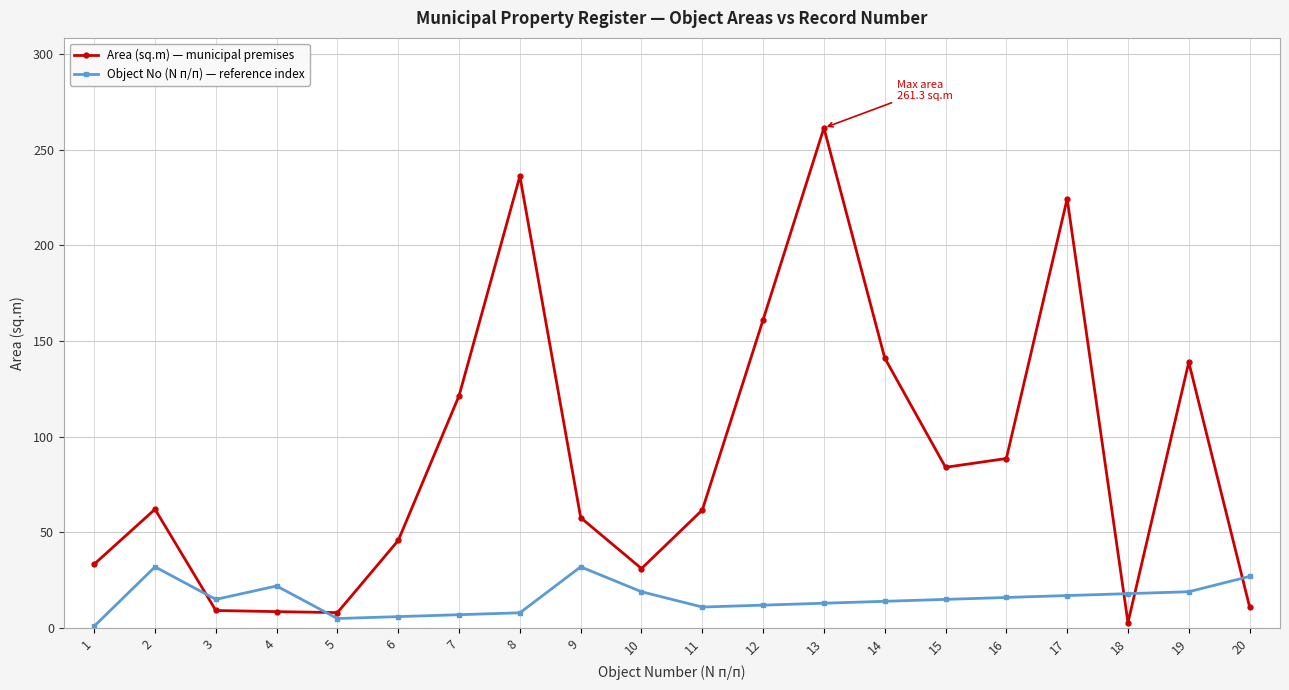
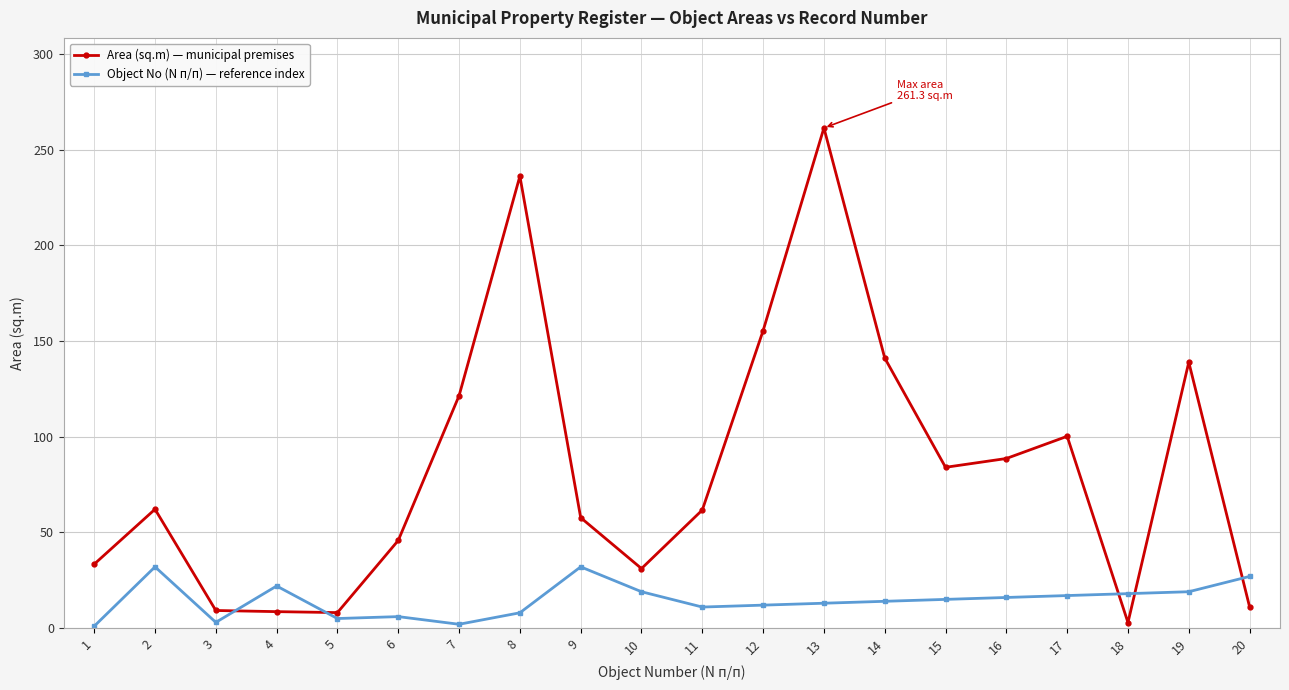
Object No (N п/п) — reference index, 3: 15 -> 3
Object No (N п/п) — reference index, 7: 7 -> 2
Area (sq.m) — municipal premises, 12: 161 -> 155
Area (sq.m) — municipal premises, 17: 224 -> 100
